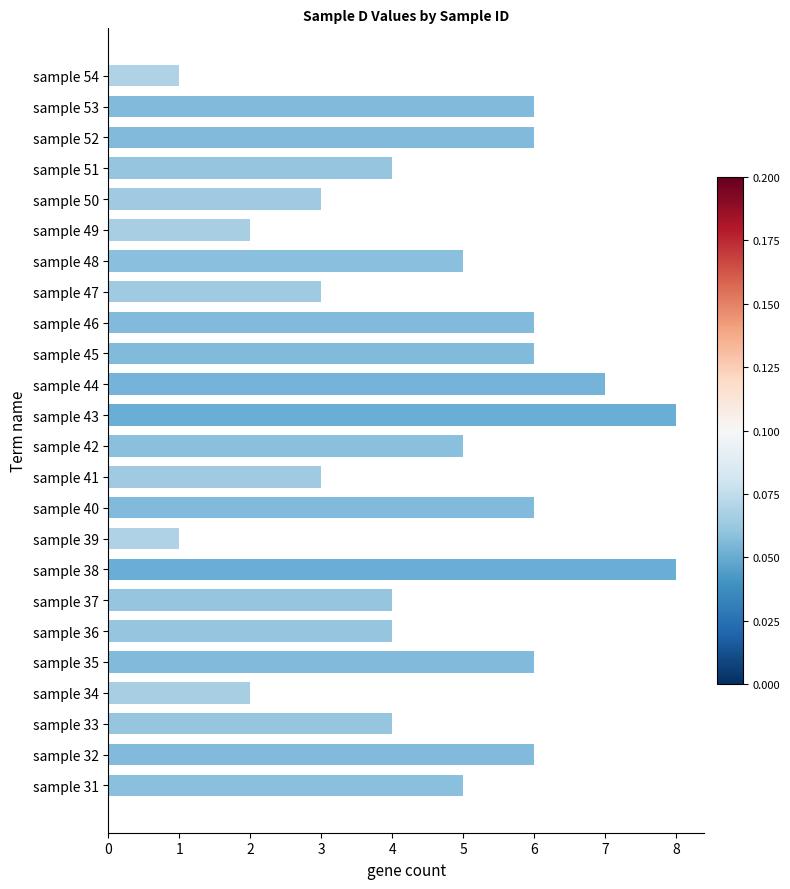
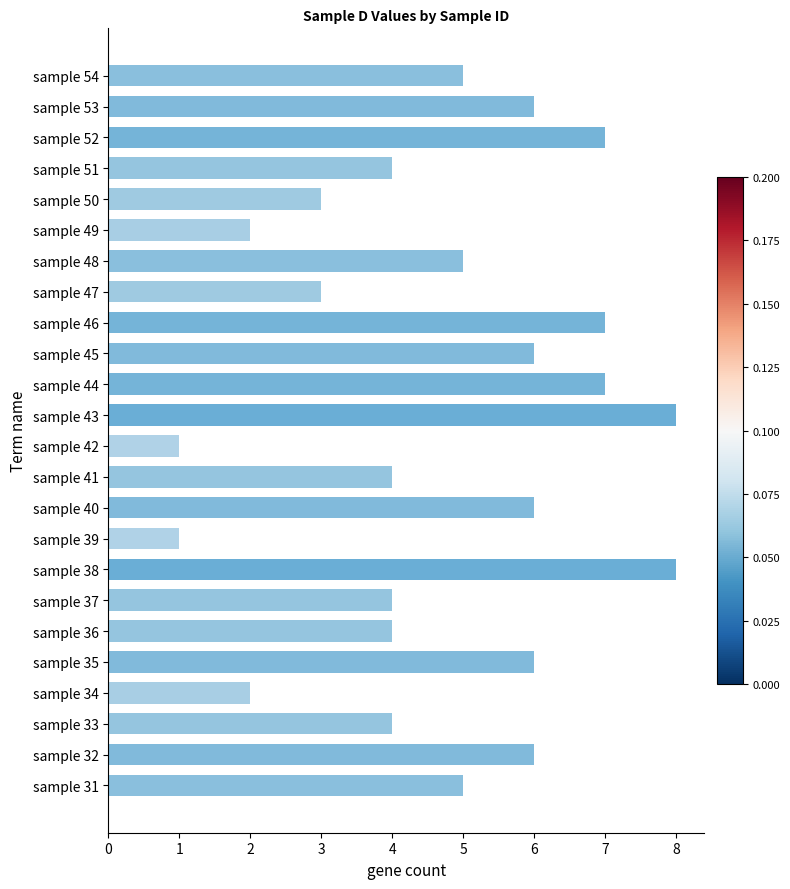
sample 54: 1 -> 5
sample 52: 6 -> 7
sample 46: 6 -> 7
sample 42: 5 -> 1
sample 41: 3 -> 4
